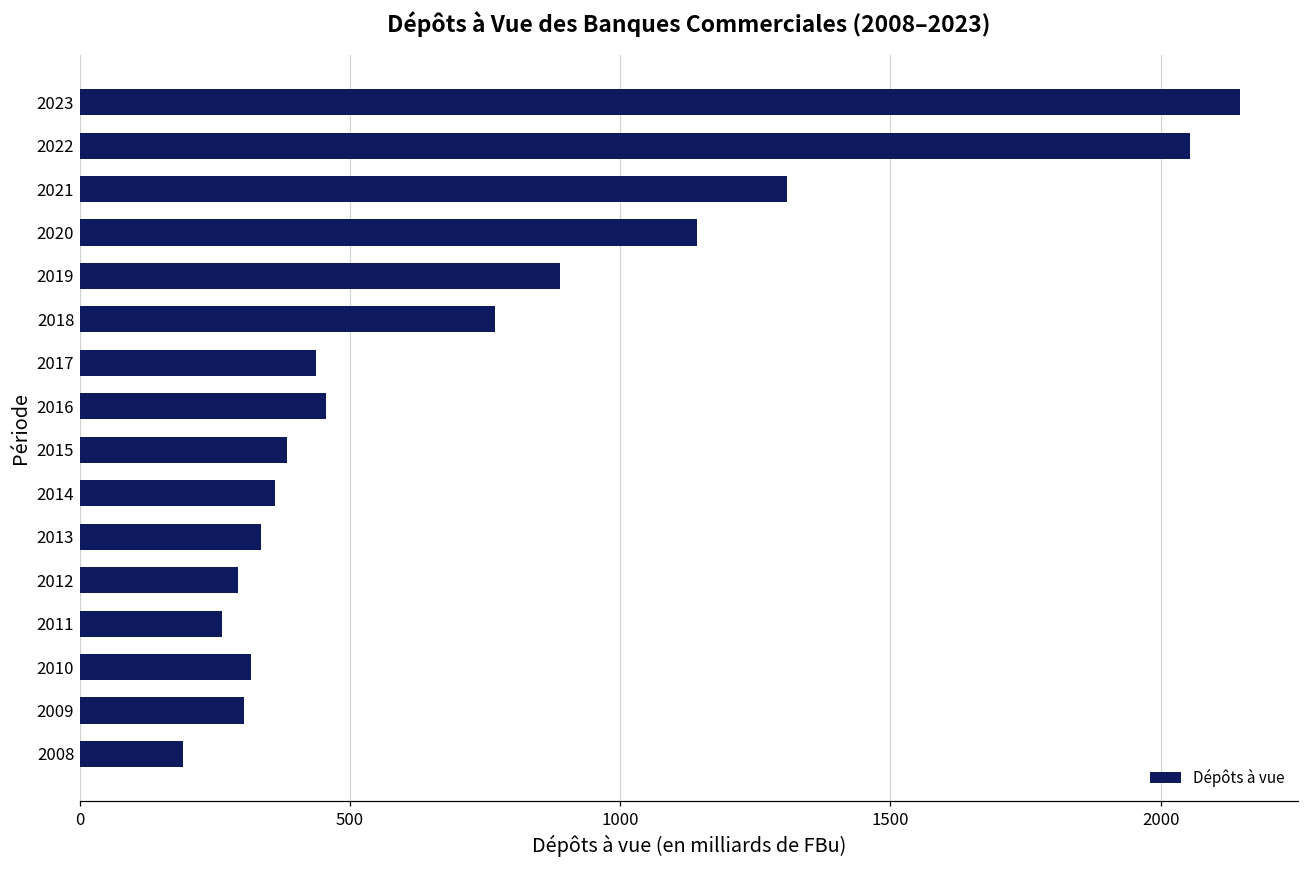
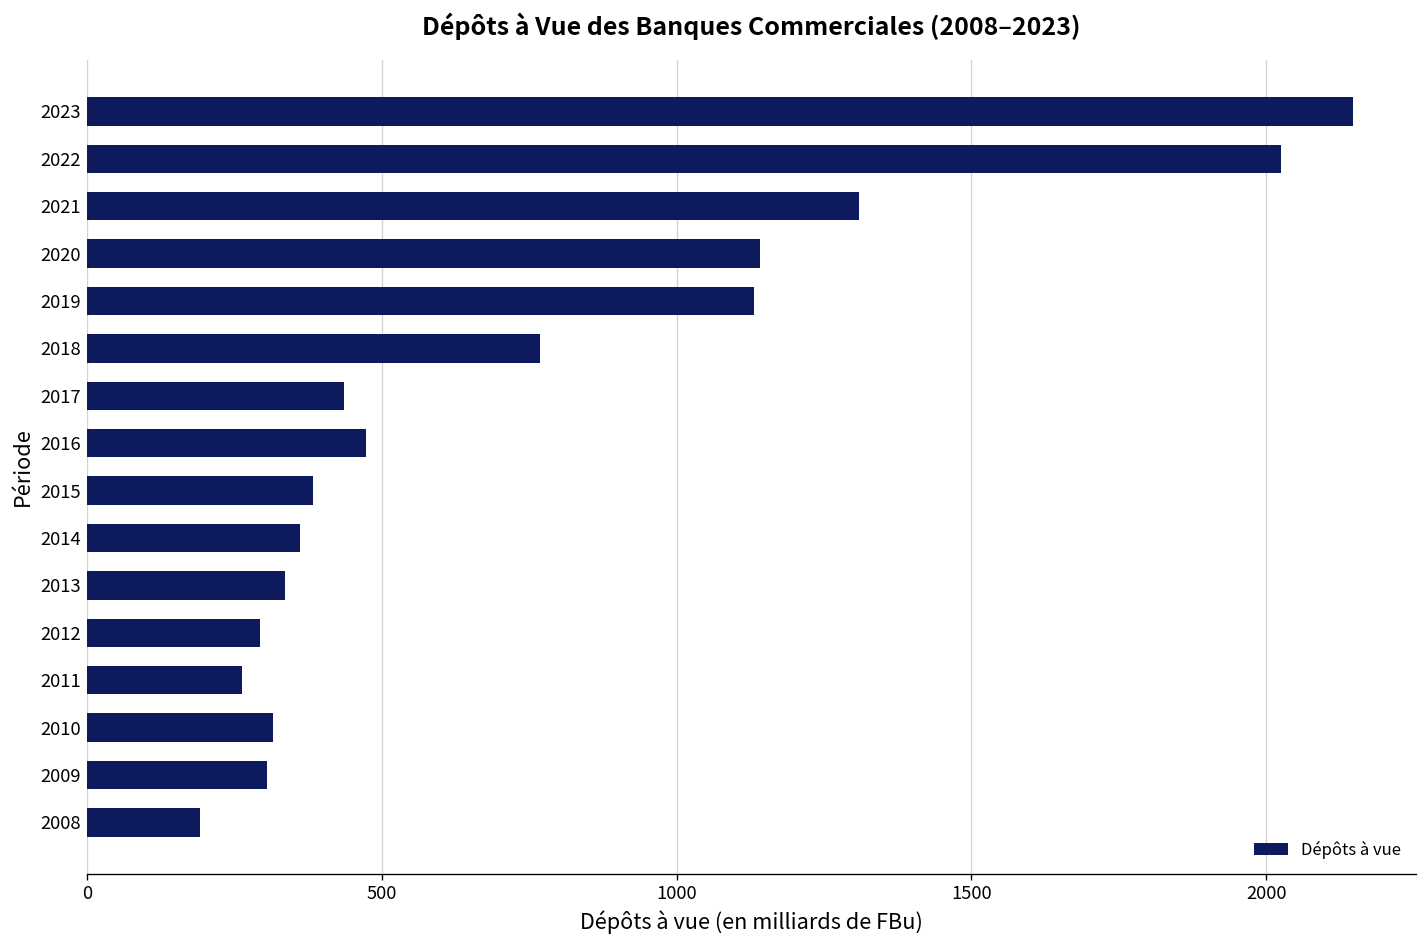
2022: 2050 -> 2030
2019: 890 -> 1130
2016: 460 -> 470
